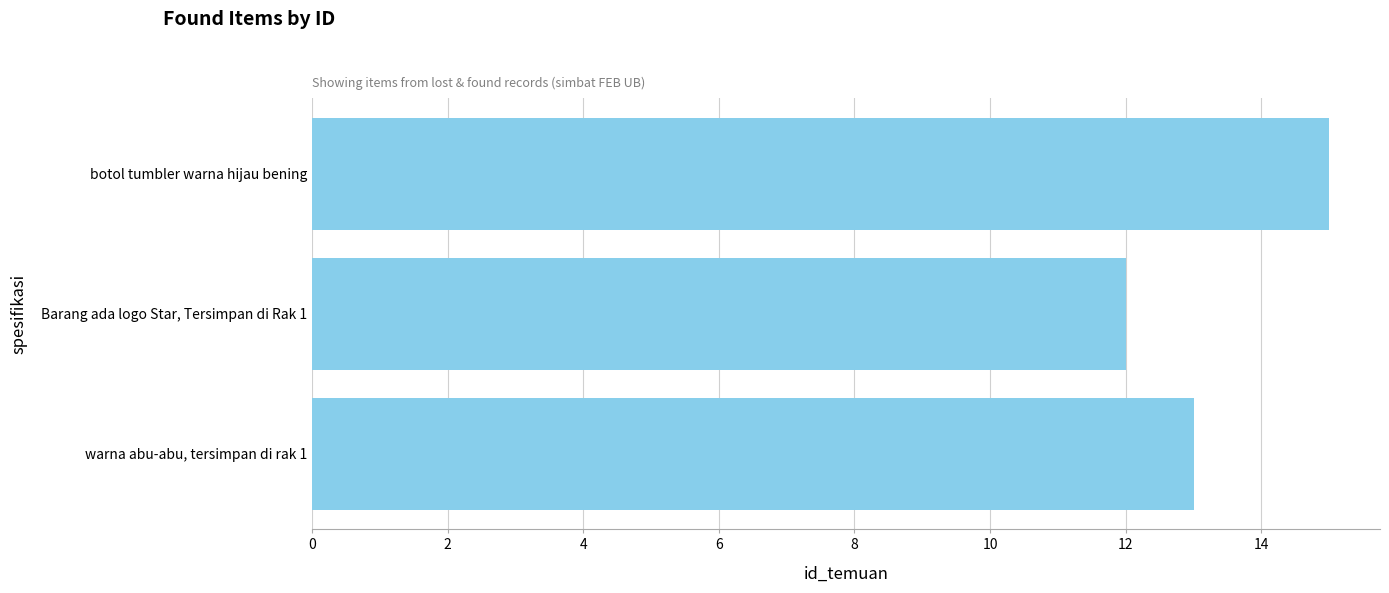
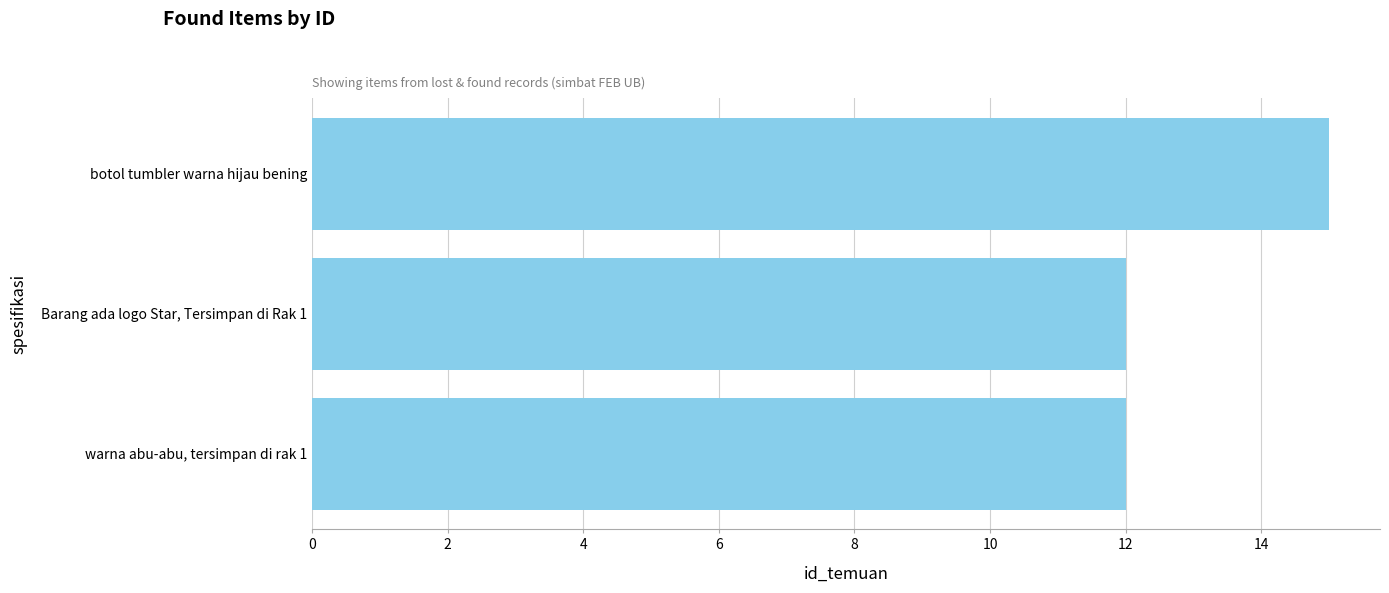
warna abu-abu, tersimpan di rak 1: 13 -> 12
